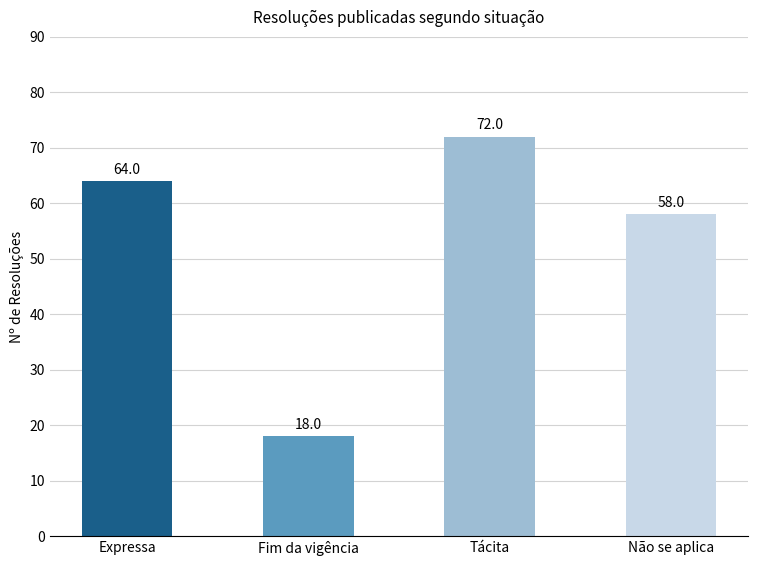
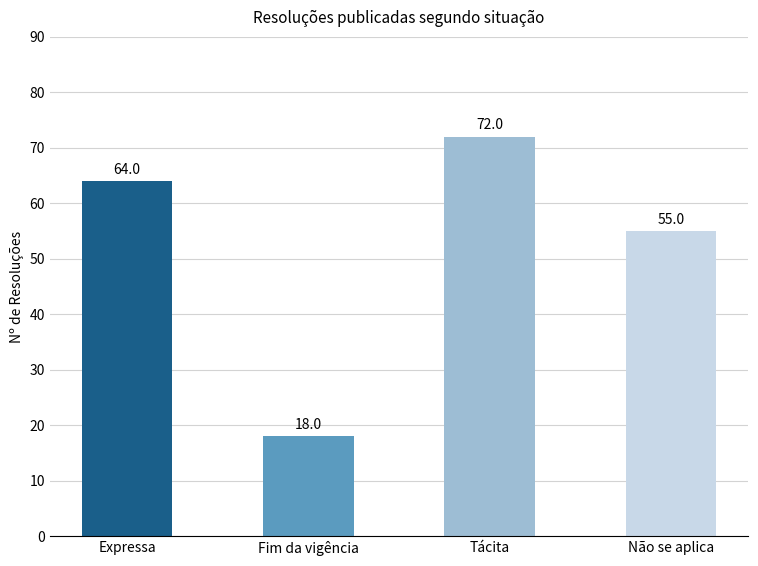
Não se aplica: 58.0 -> 55.0
